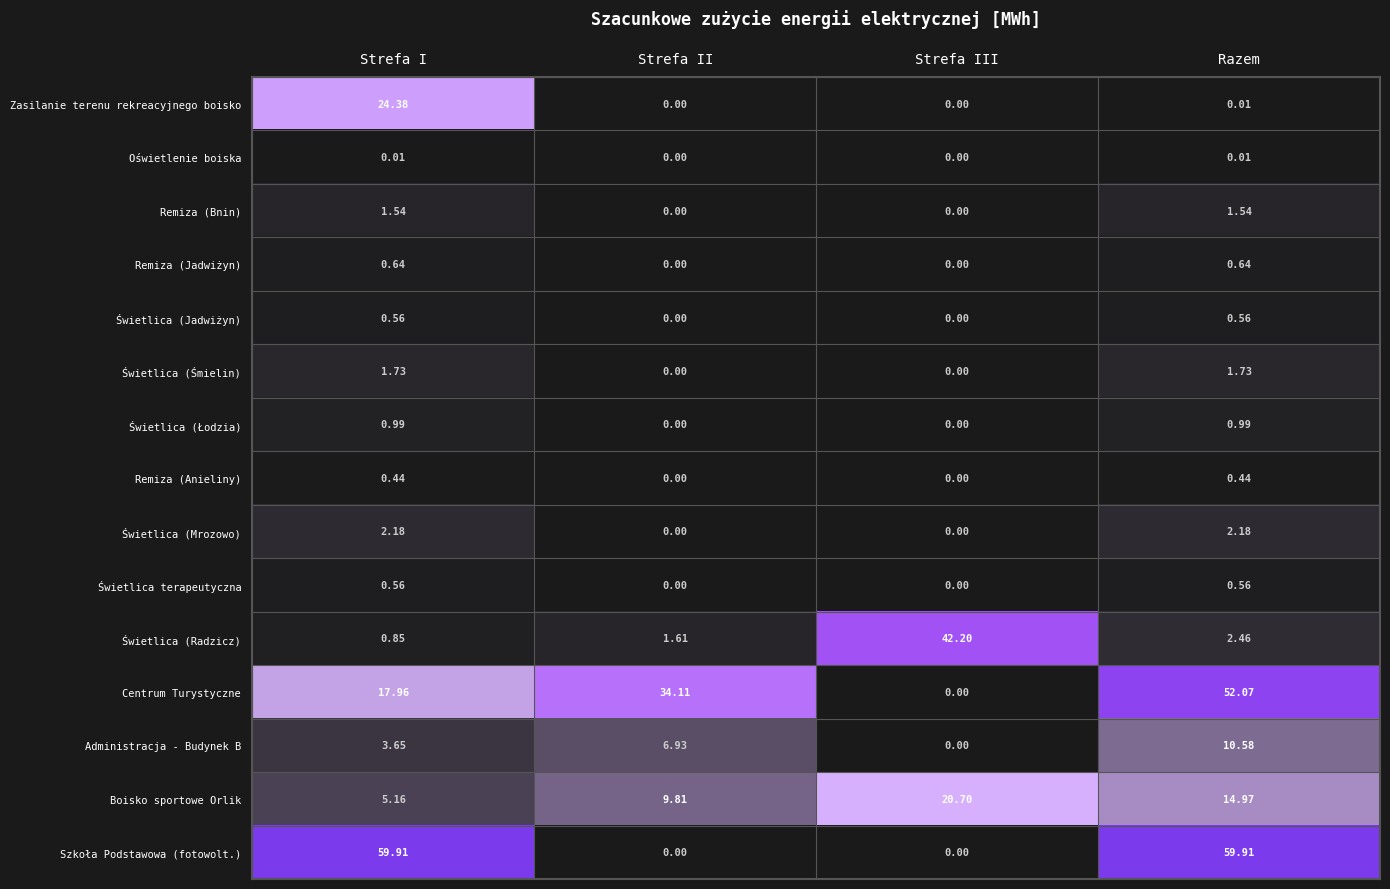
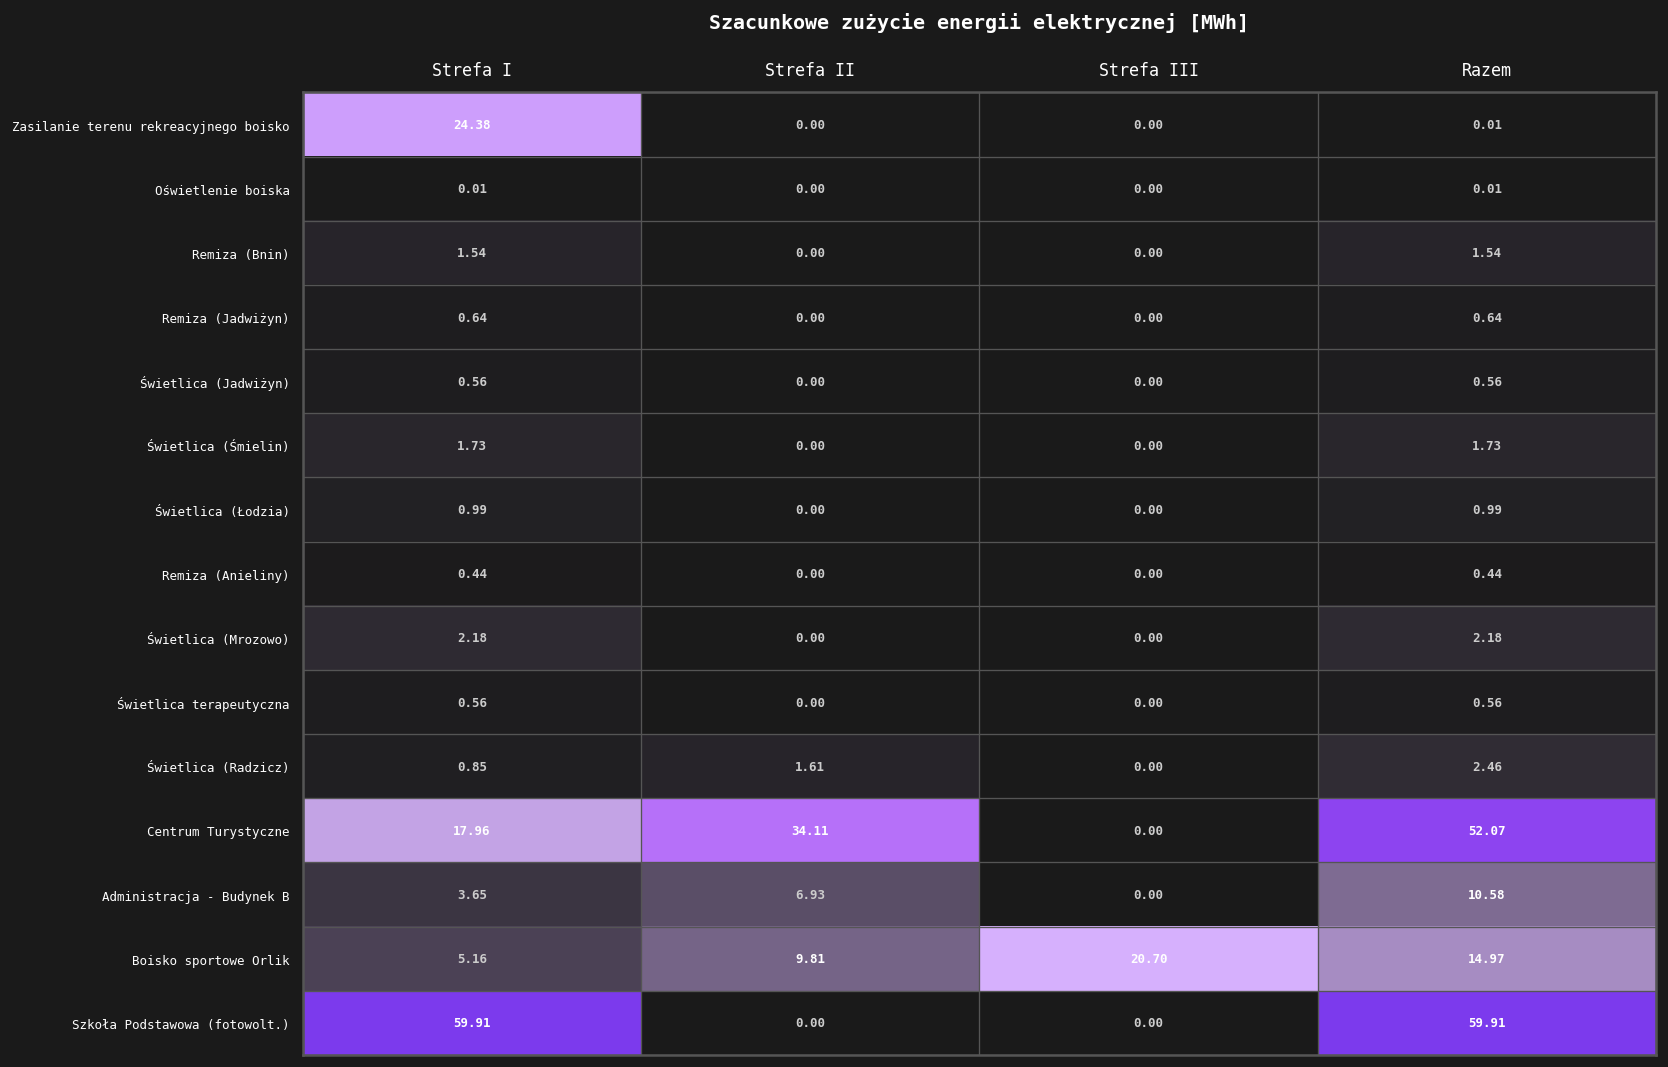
Świetlica (Radzicz), Strefa III: 42.20 -> 0.00
